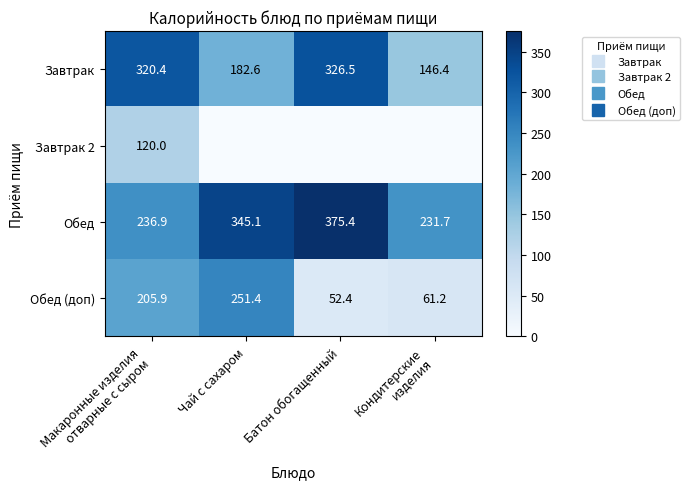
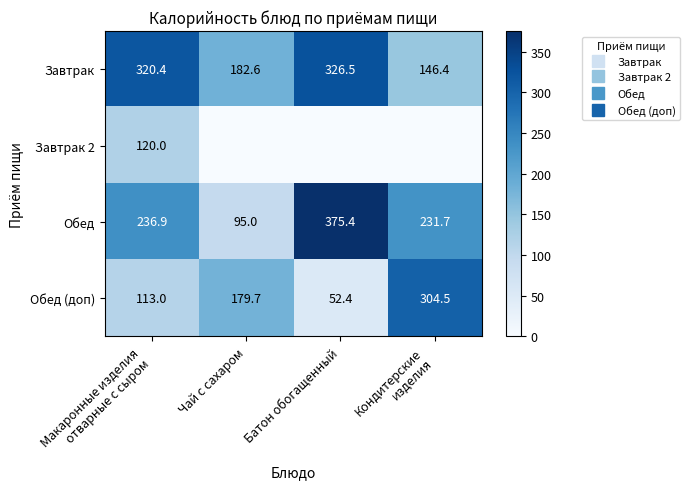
Обед, Чай с сахаром: 345.1 -> 95.0
Обед (доп), Макаронные изделия отварные с сыром: 205.9 -> 113.0
Обед (доп), Чай с сахаром: 251.4 -> 179.7
Обед (доп), Кондитерские изделия: 61.2 -> 304.5
